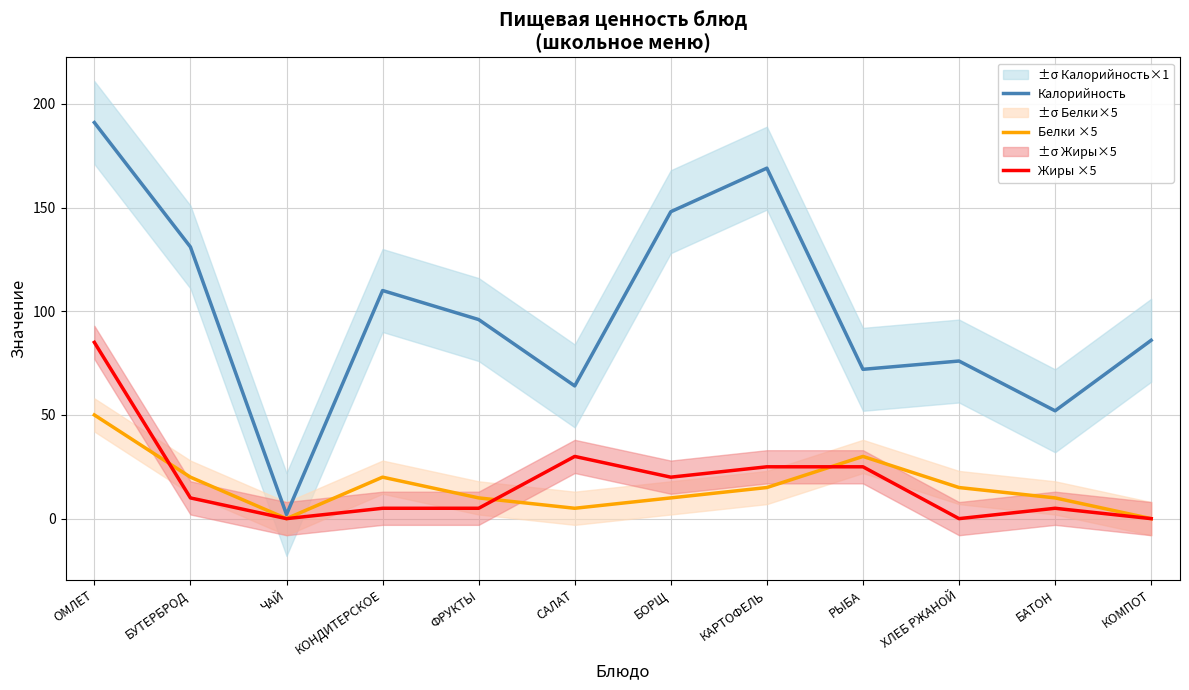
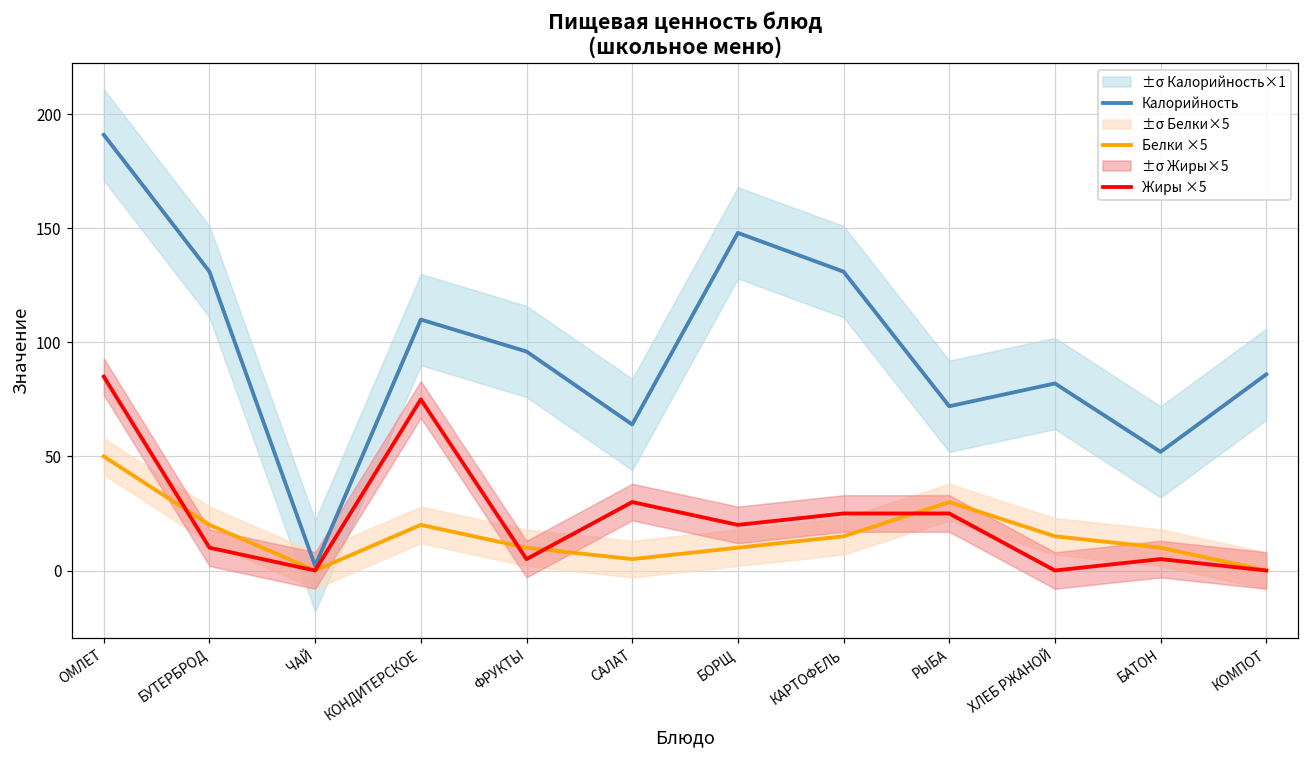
Жиры ×5, КОНДИТЕРСКОЕ: 5 -> 75
Калорийность, КАРТОФЕЛЬ: 169 -> 131
Калорийность, ХЛЕБ РЖАНОЙ: 76 -> 82
